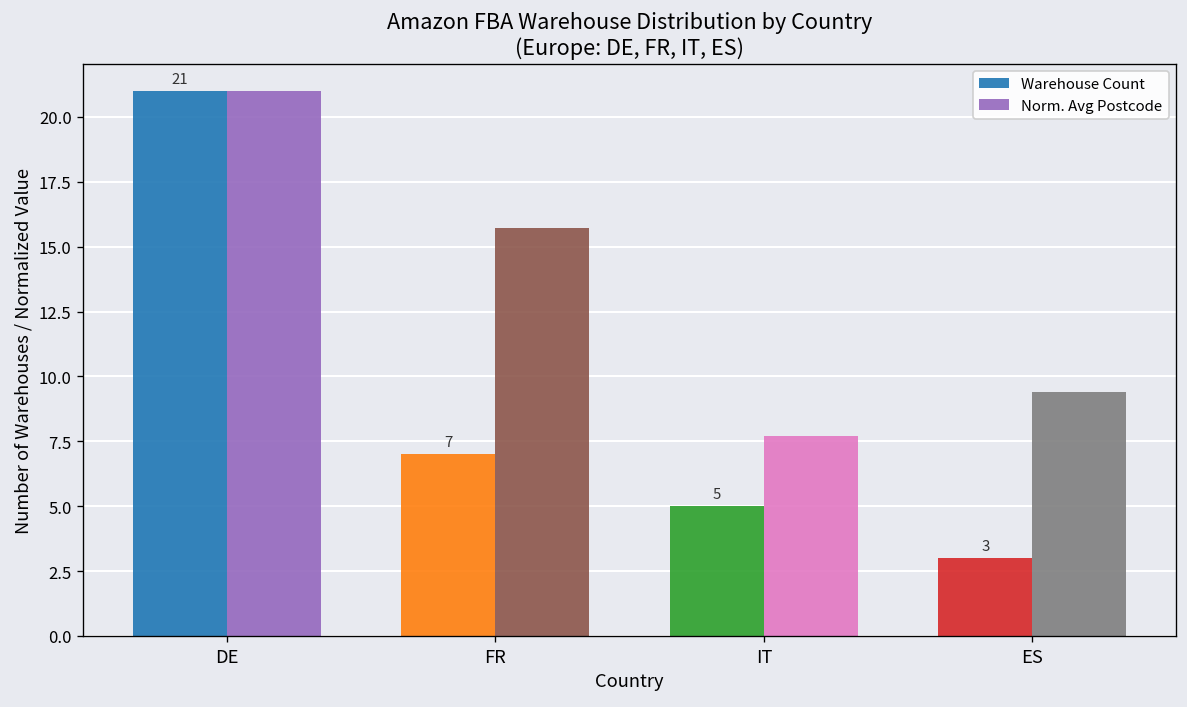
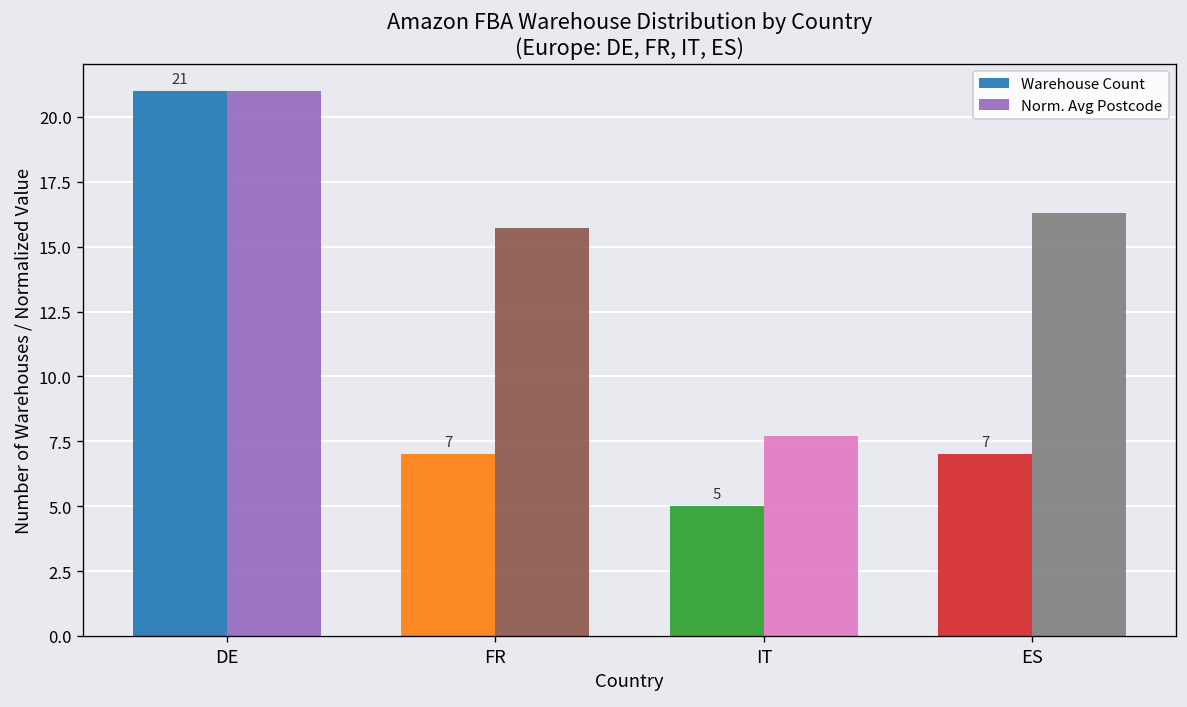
Warehouse Count, ES: 3 -> 7
Norm. Avg Postcode, ES: 9.4 -> 16.3
